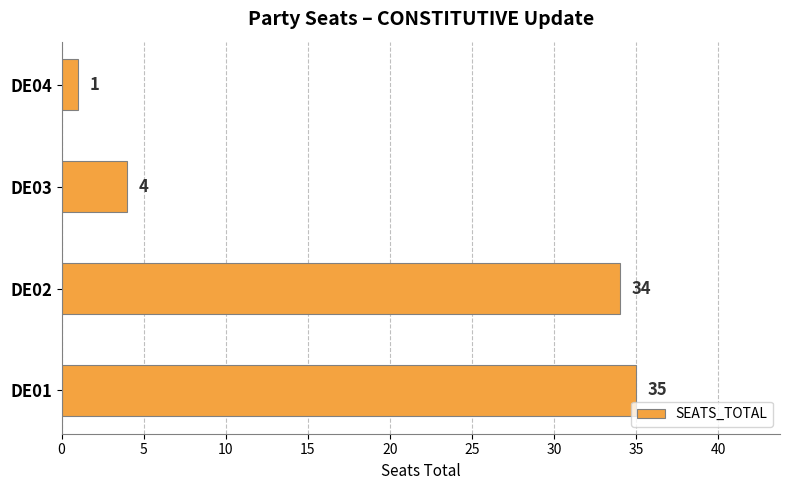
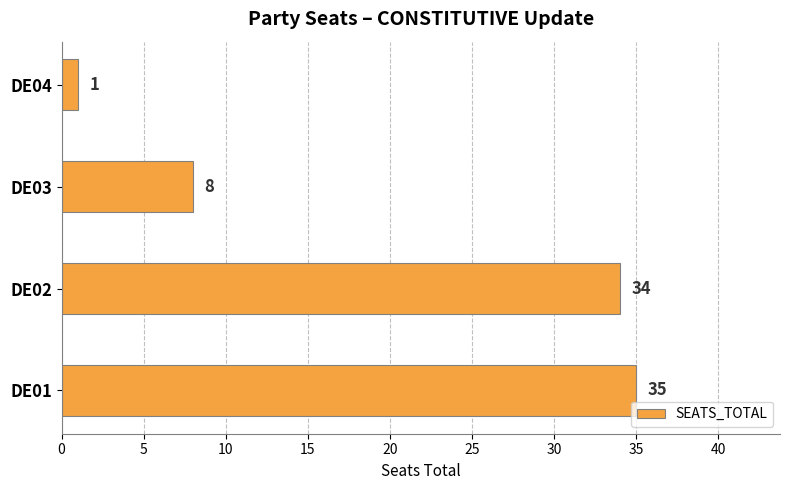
DE03: 4 -> 8
